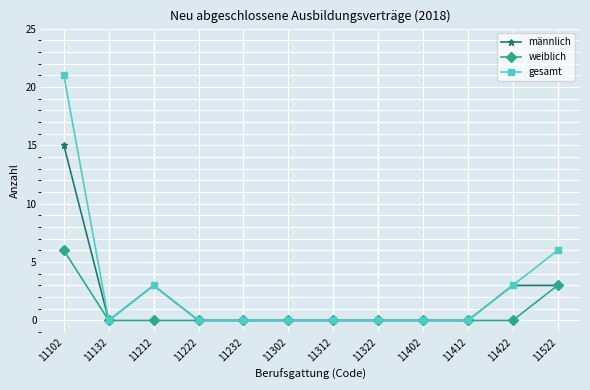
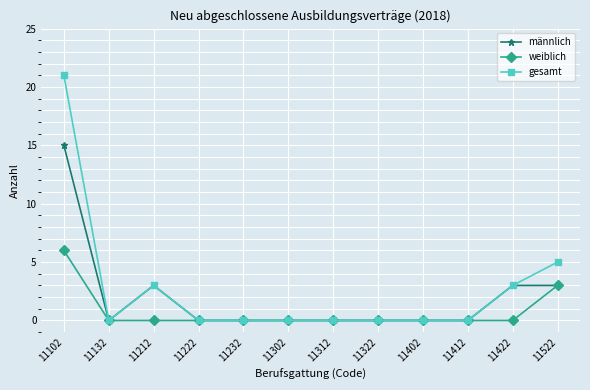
gesamt, 11522: 6 -> 5
